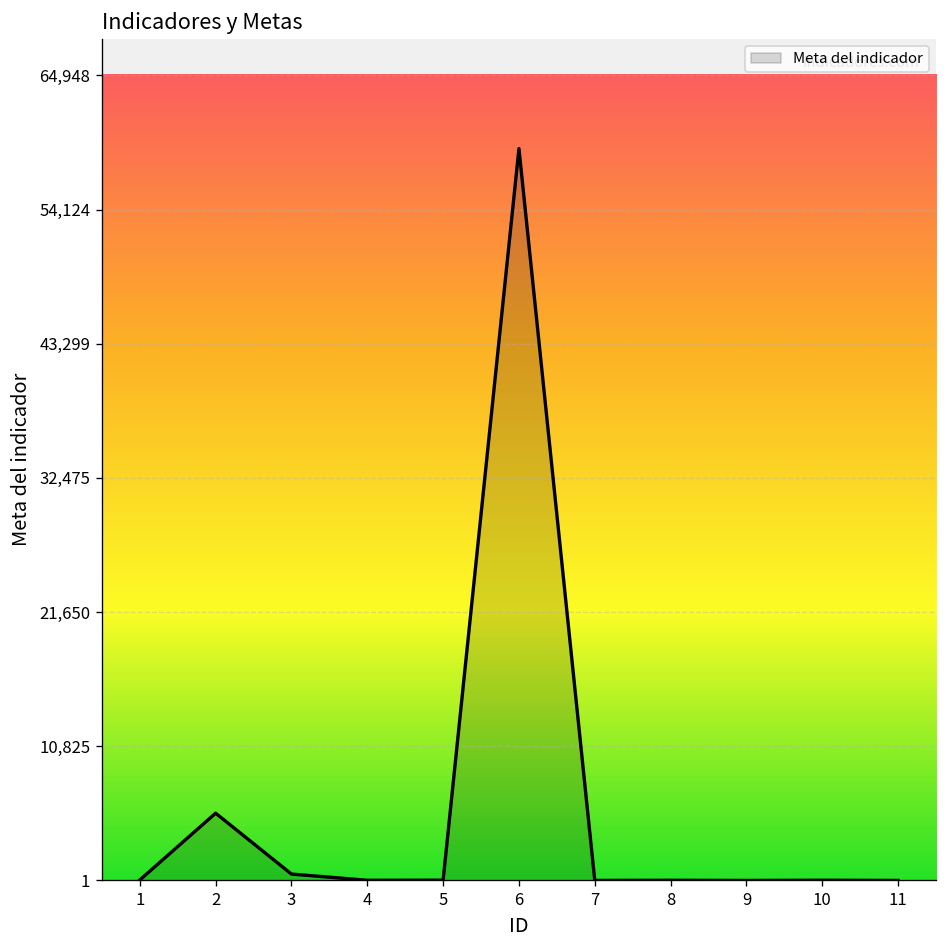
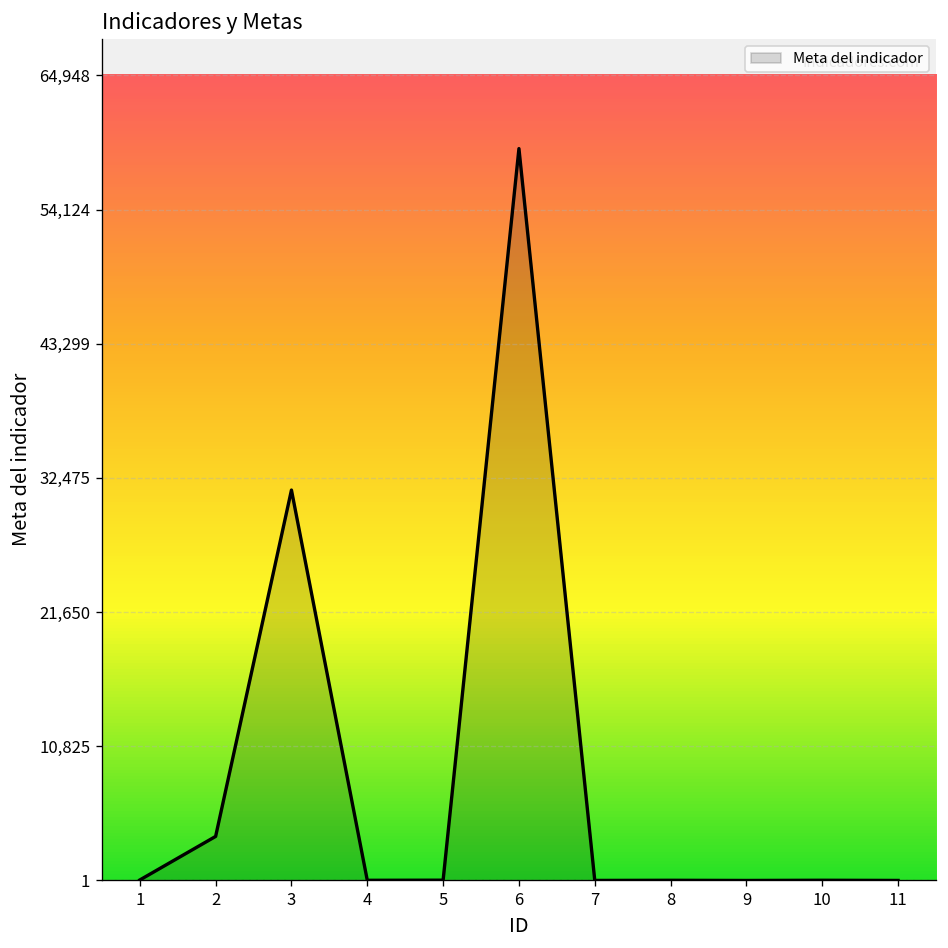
2: 5,400 -> 3,600
3: 500 -> 31,500
